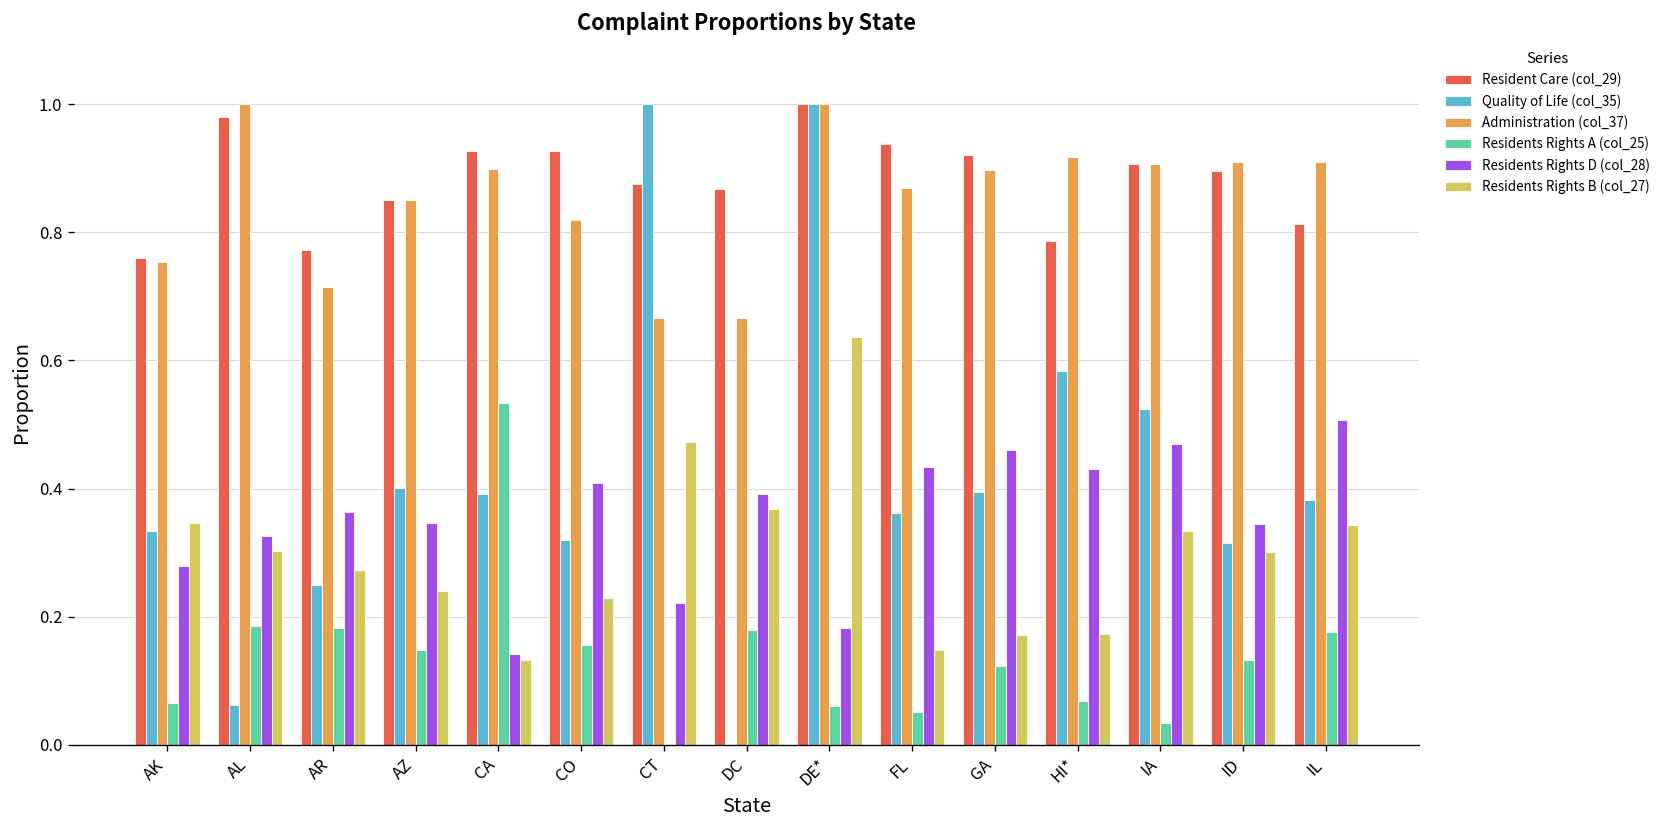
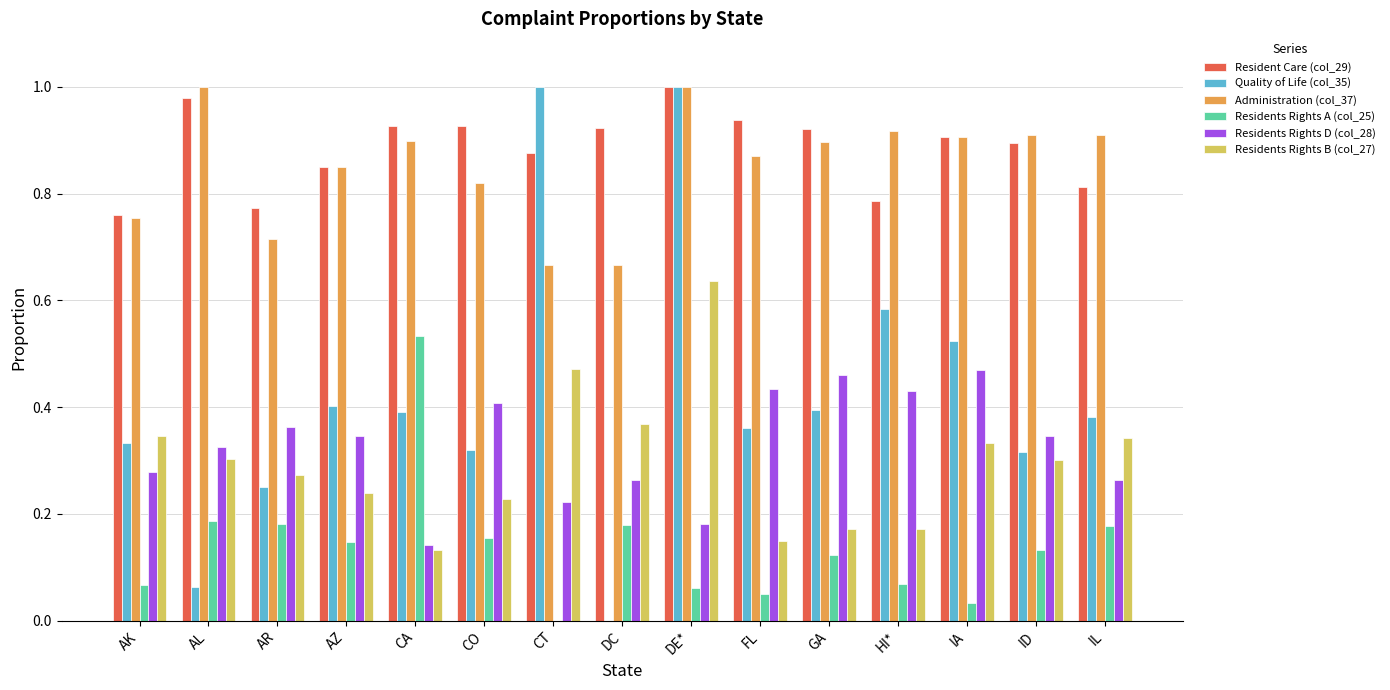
Resident Care (col_29), DC: 0.87 -> 0.92
Residents Rights D (col_28), DC: 0.39 -> 0.26
Residents Rights D (col_28), IL: 0.51 -> 0.26
